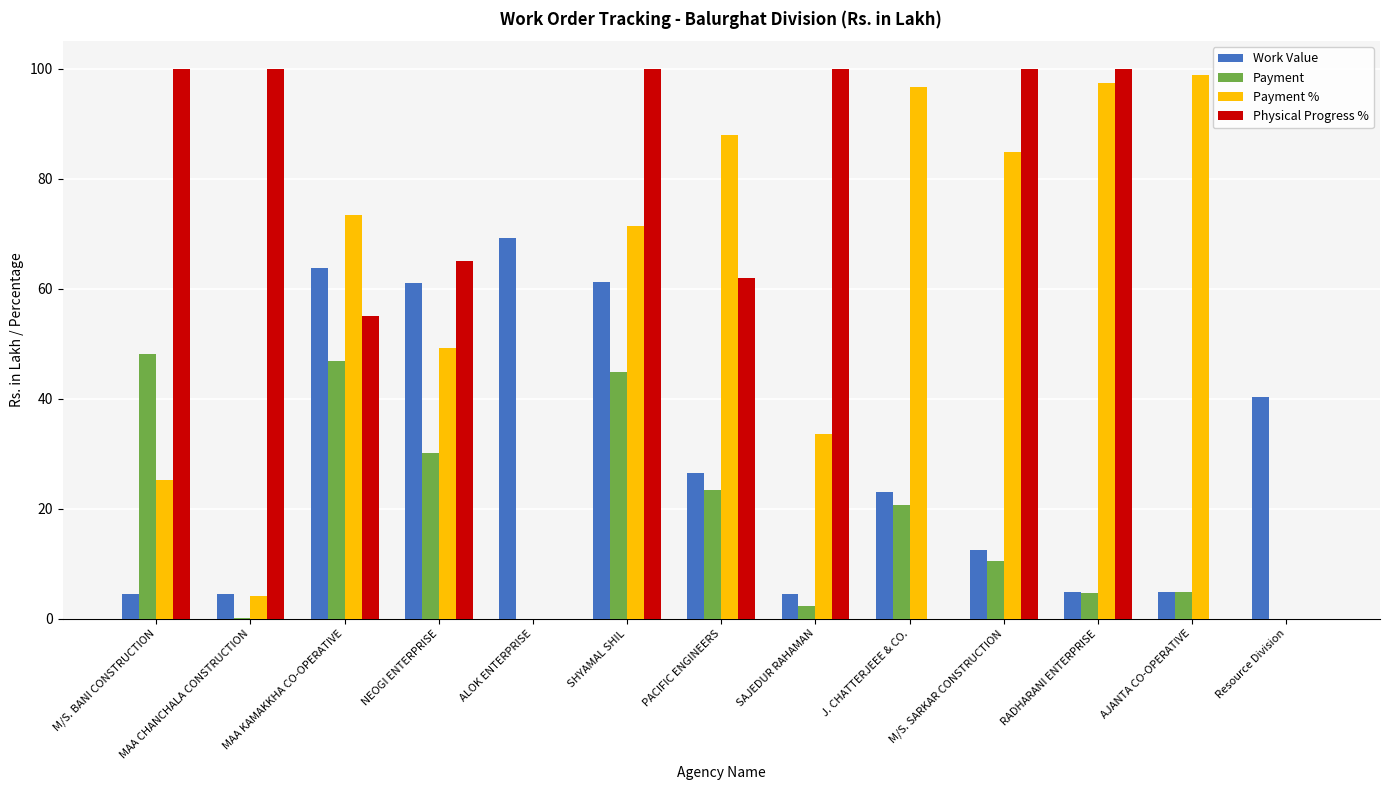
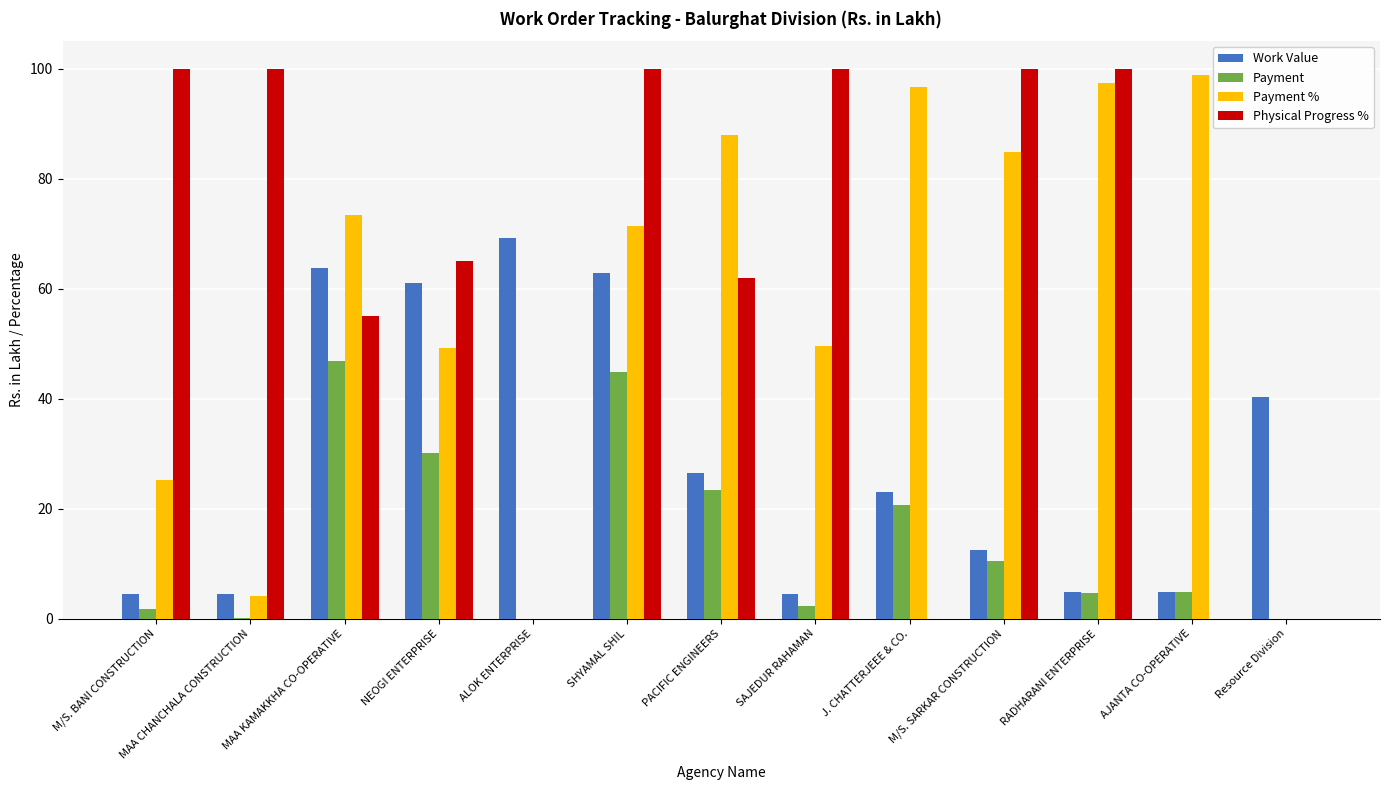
Payment, M/S. BANI CONSTRUCTION: 48 -> 2
Work Value, SHYAMAL SHIL: 61 -> 63
Payment %, SAJEDUR RAHAMAN: 34 -> 50
